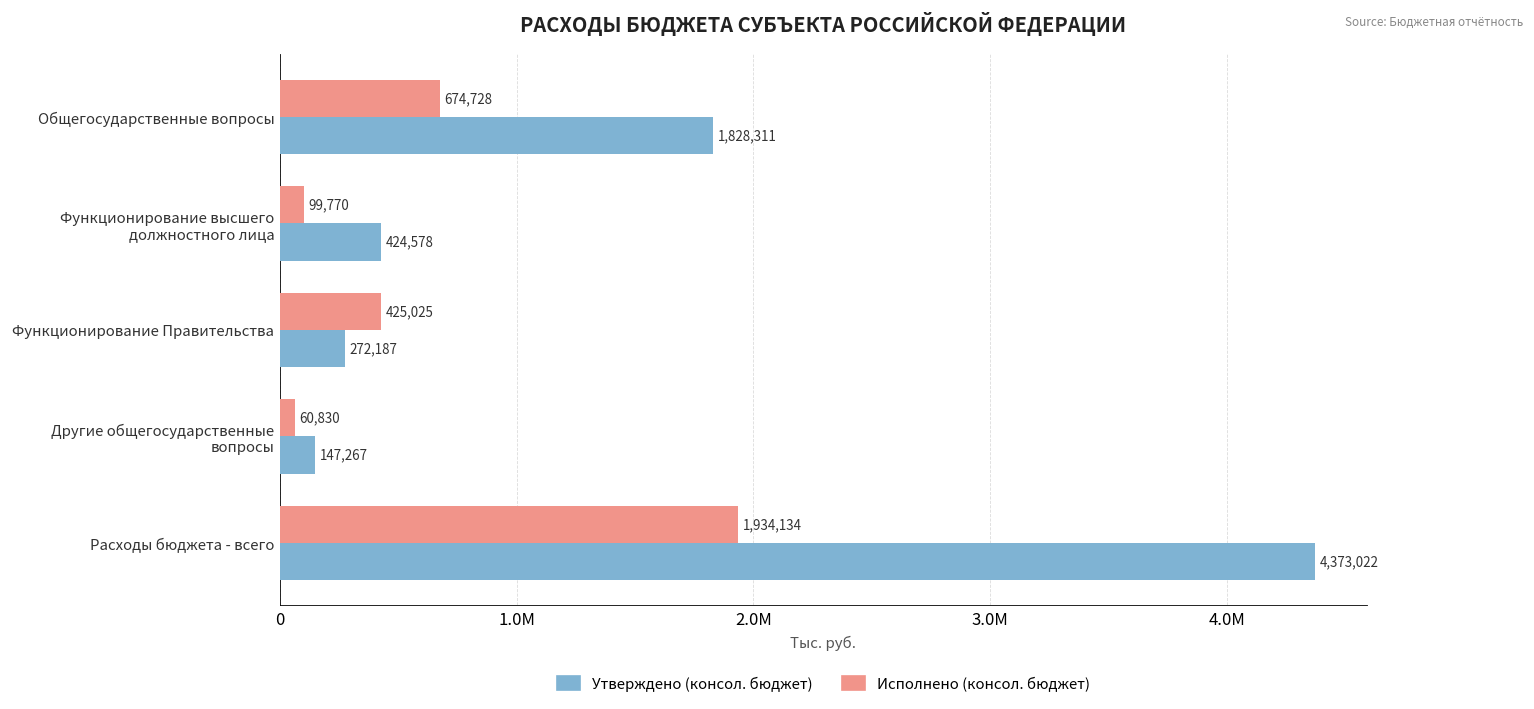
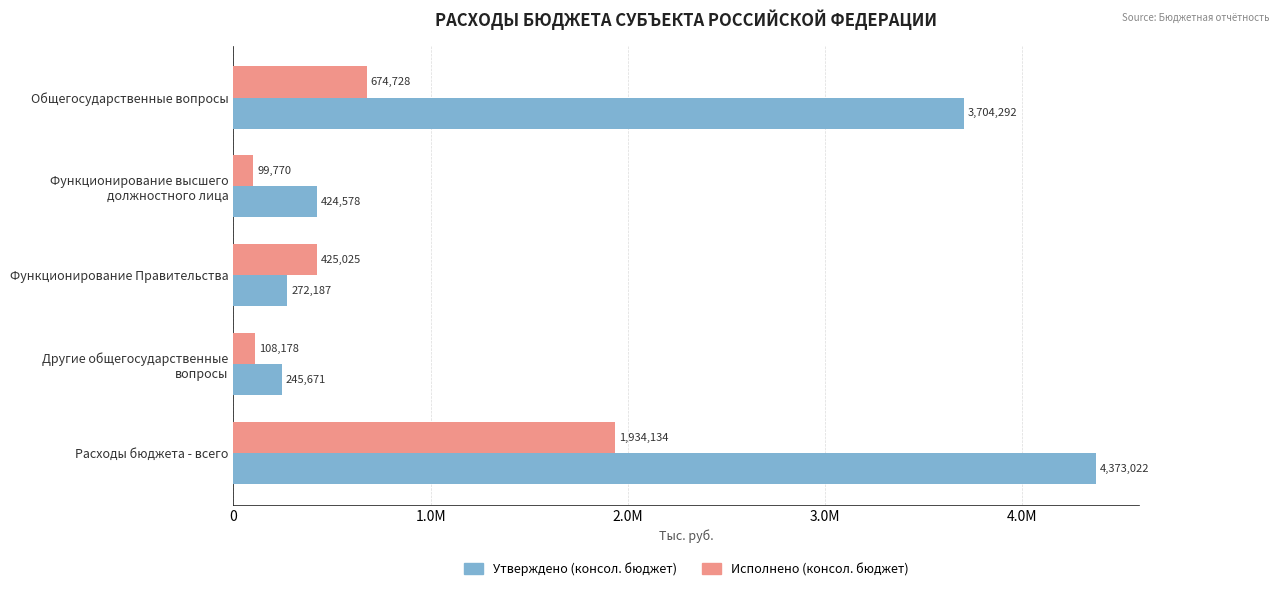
Утверждено (консол. бюджет), Общегосударственные вопросы: 1,828,311 -> 3,704,292
Исполнено (консол. бюджет), Другие общегосударственные вопросы: 60,830 -> 108,178
Утверждено (консол. бюджет), Другие общегосударственные вопросы: 147,267 -> 245,671
